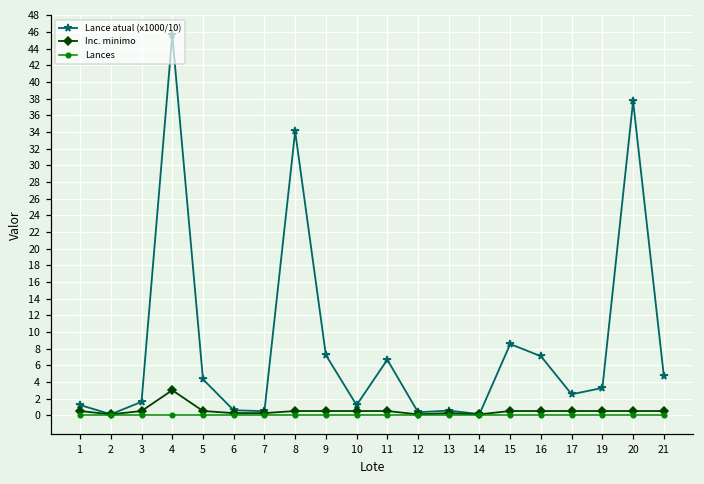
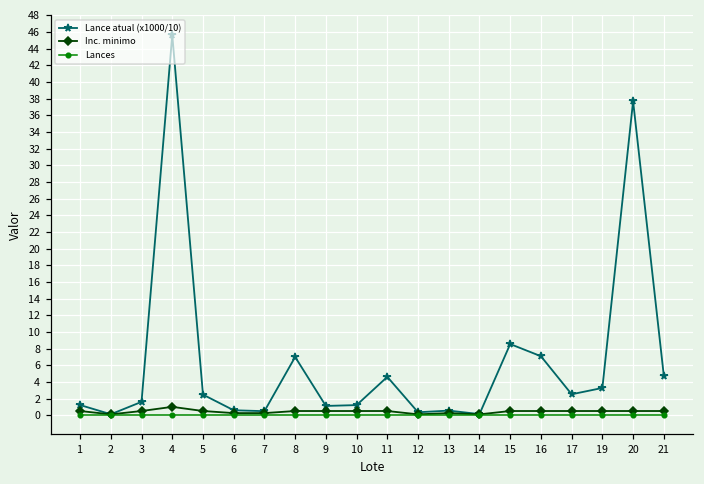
Inc. minimo, 4: 3 -> 1
Lance atual (x1000/10), 5: 4 -> 2
Lance atual (x1000/10), 8: 34 -> 7
Lance atual (x1000/10), 9: 7 -> 1
Lance atual (x1000/10), 11: 7 -> 5
